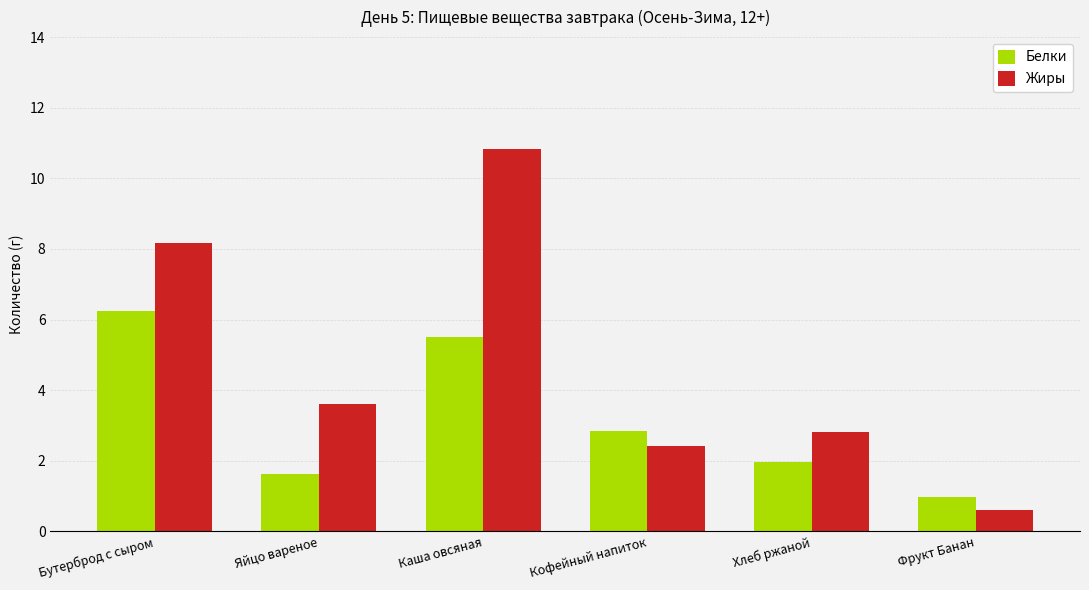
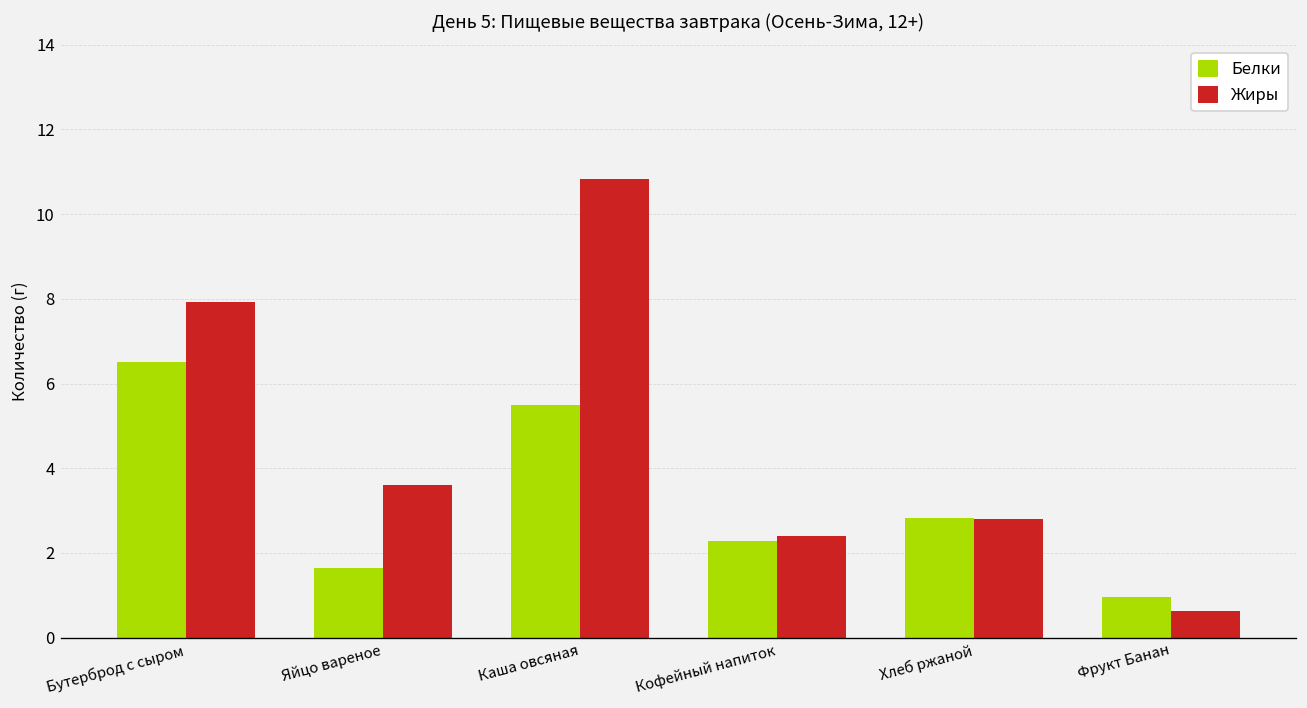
Белки, Бутерброд с сыром: 6.2 -> 6.5
Жиры, Бутерброд с сыром: 8.2 -> 7.9
Белки, Кофейный напиток: 2.8 -> 2.3
Белки, Хлеб ржаной: 2.0 -> 2.8
